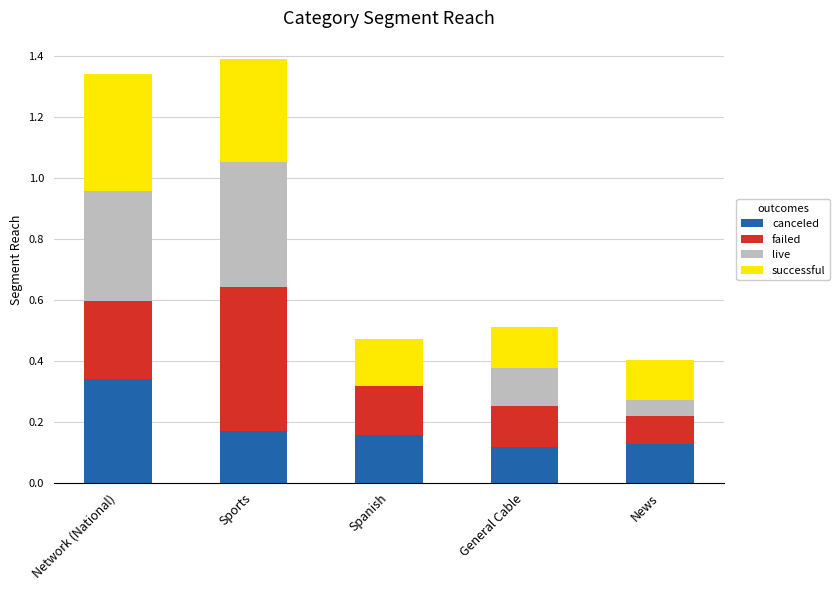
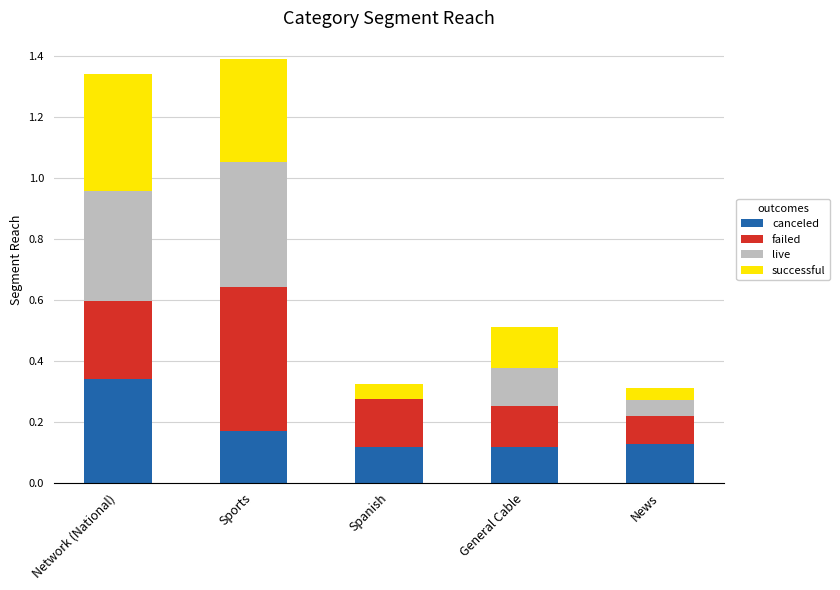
canceled, Spanish: 0.16 -> 0.12
successful, Spanish: 0.16 -> 0.05
successful, News: 0.13 -> 0.04
